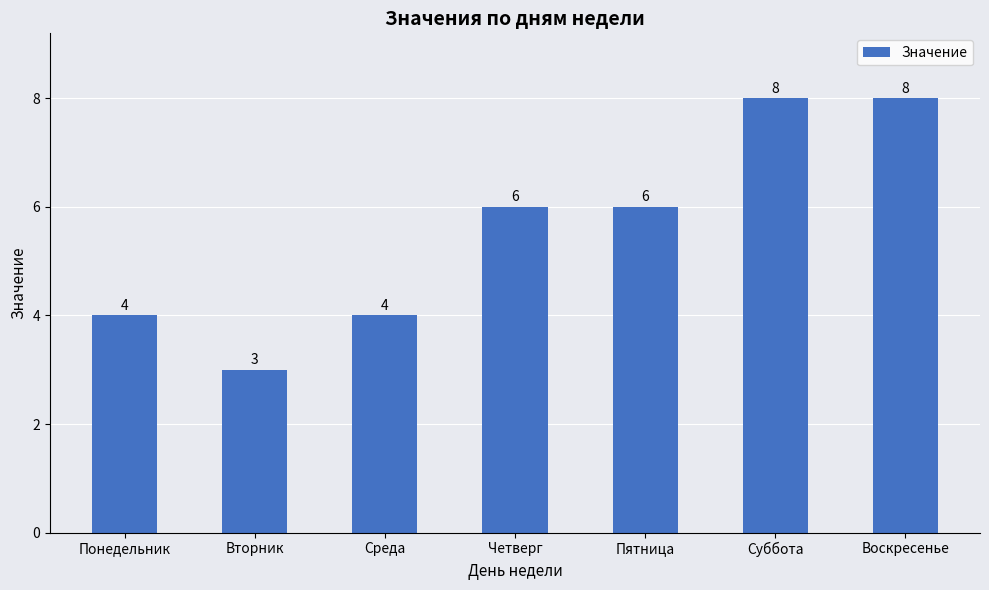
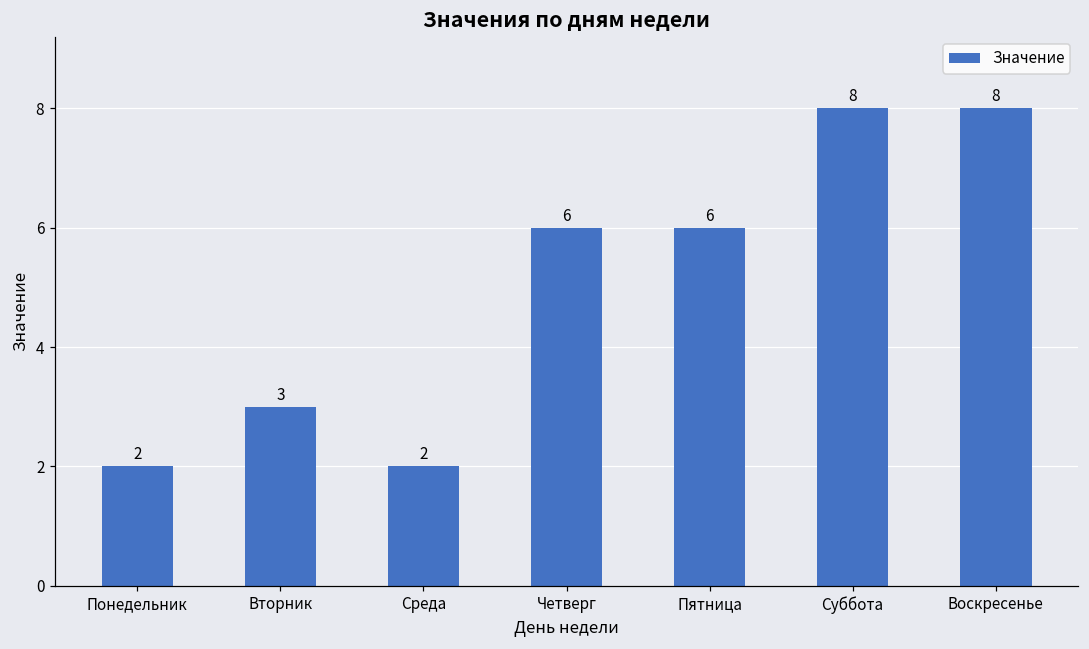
Понедельник: 4 -> 2
Среда: 4 -> 2
